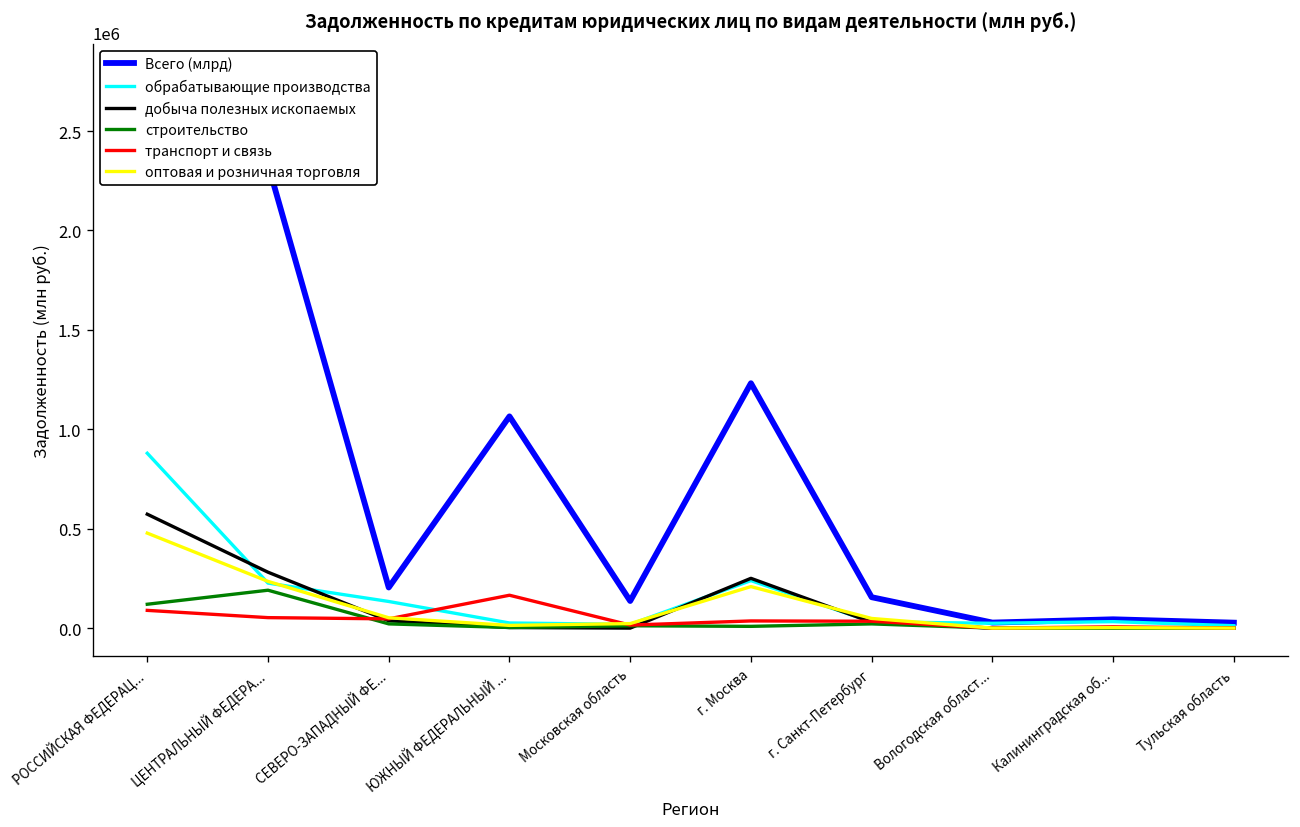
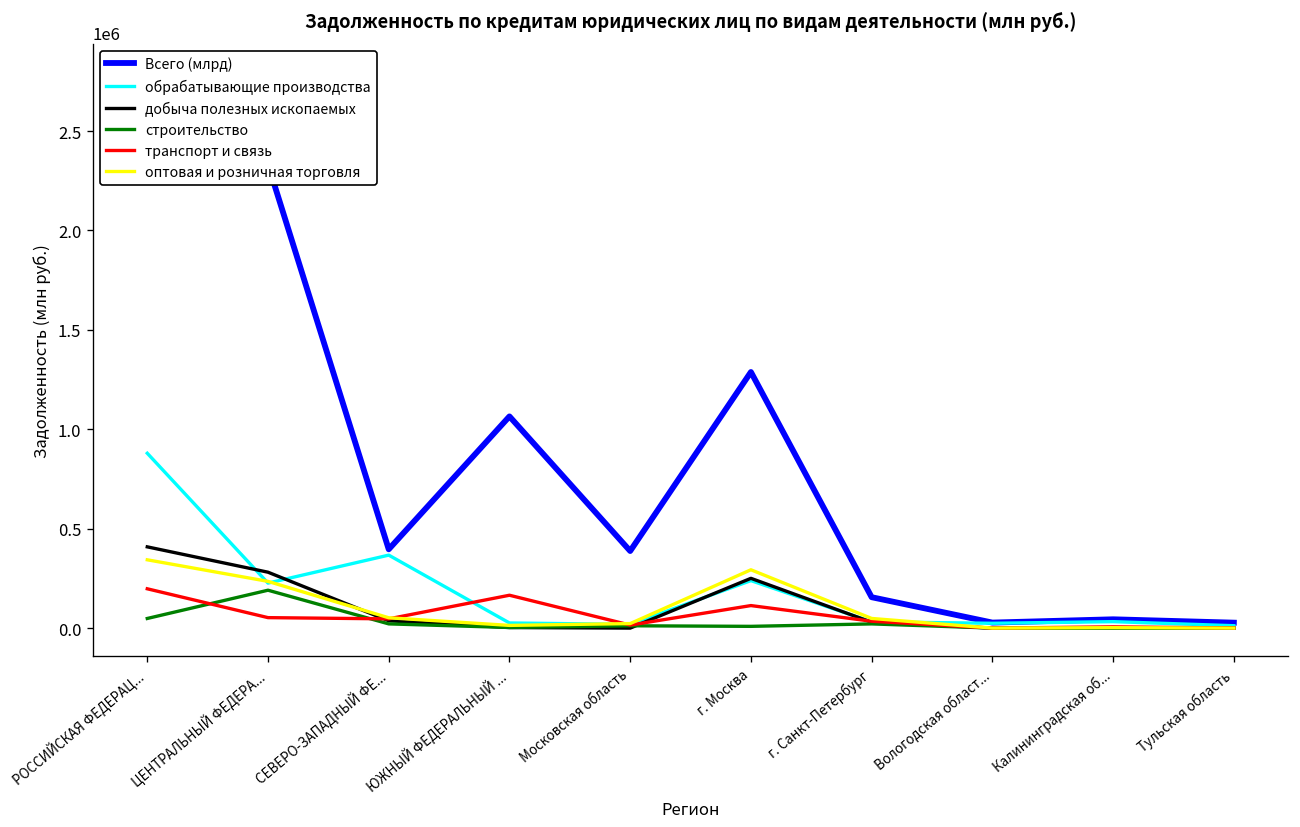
добыча полезных ископаемых, РОССИЙСКАЯ ФЕДЕРАЦ...: 570000 -> 410000
строительство, РОССИЙСКАЯ ФЕДЕРАЦ...: 120000 -> 50000
транспорт и связь, РОССИЙСКАЯ ФЕДЕРАЦ...: 90000 -> 200000
оптовая и розничная торговля, РОССИЙСКАЯ ФЕДЕРАЦ...: 480000 -> 340000
Всего (млрд), СЕВЕРО-ЗАПАДНЫЙ ФЕ...: 200000 -> 400000
обрабатывающие производства, СЕВЕРО-ЗАПАДНЫЙ ФЕ...: 130000 -> 370000
Всего (млрд), Московская область: 140000 -> 390000
Всего (млрд), г. Москва: 1230000 -> 1290000
транспорт и связь, г. Москва: 40000 -> 110000
оптовая и розничная торговля, г. Москва: 210000 -> 290000
